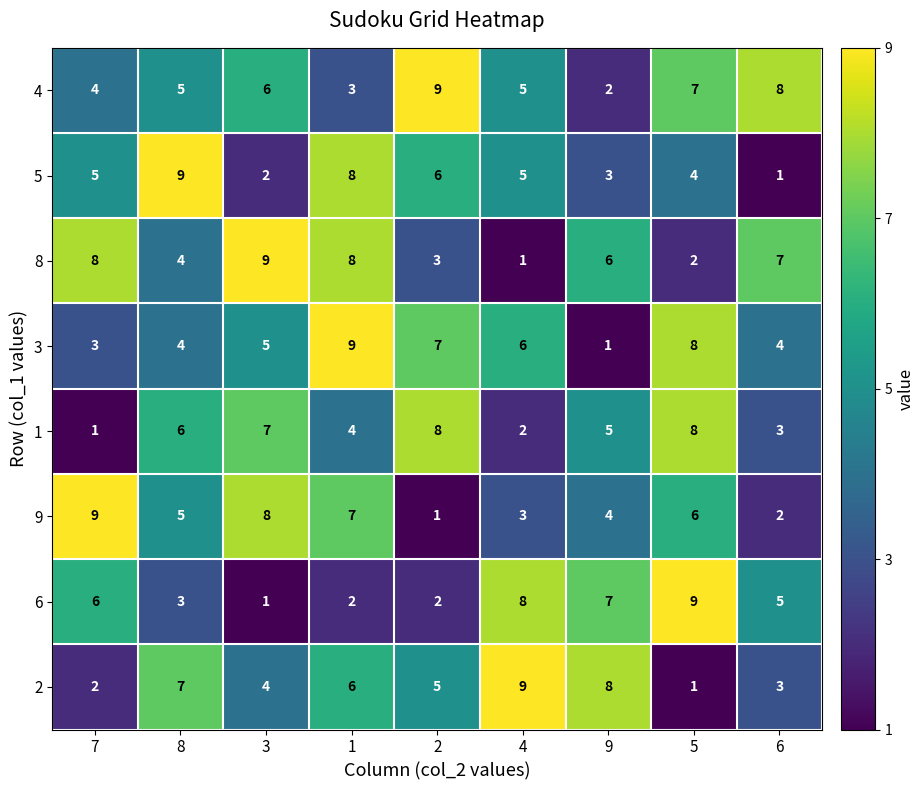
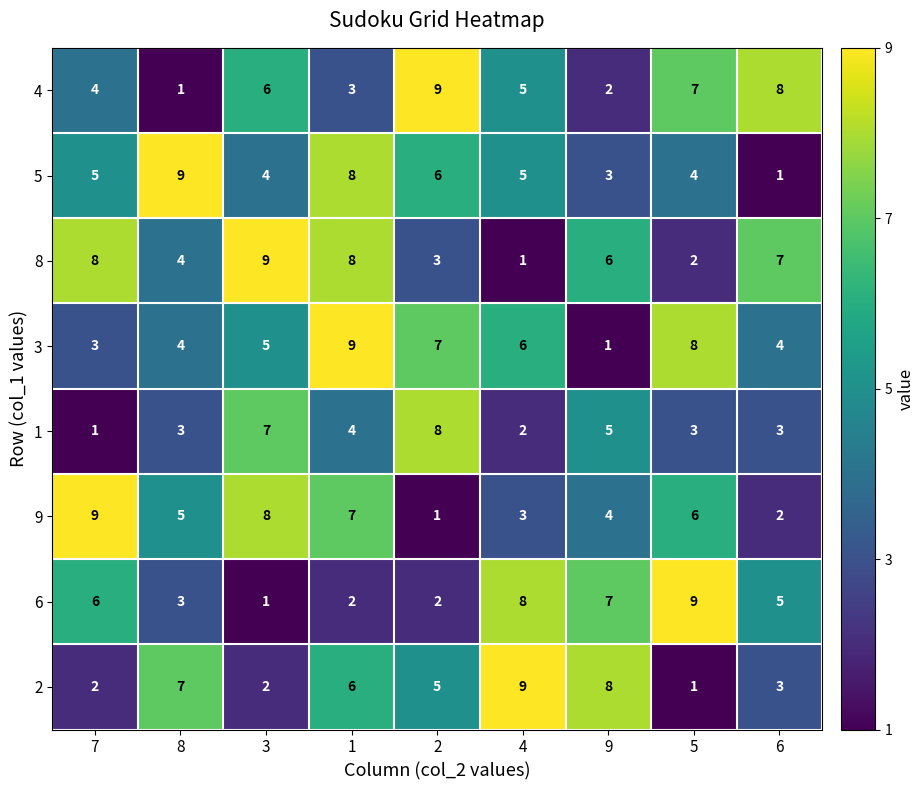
4, 8: 5 -> 1
5, 3: 2 -> 4
1, 8: 6 -> 3
1, 5: 8 -> 3
2, 3: 4 -> 2
